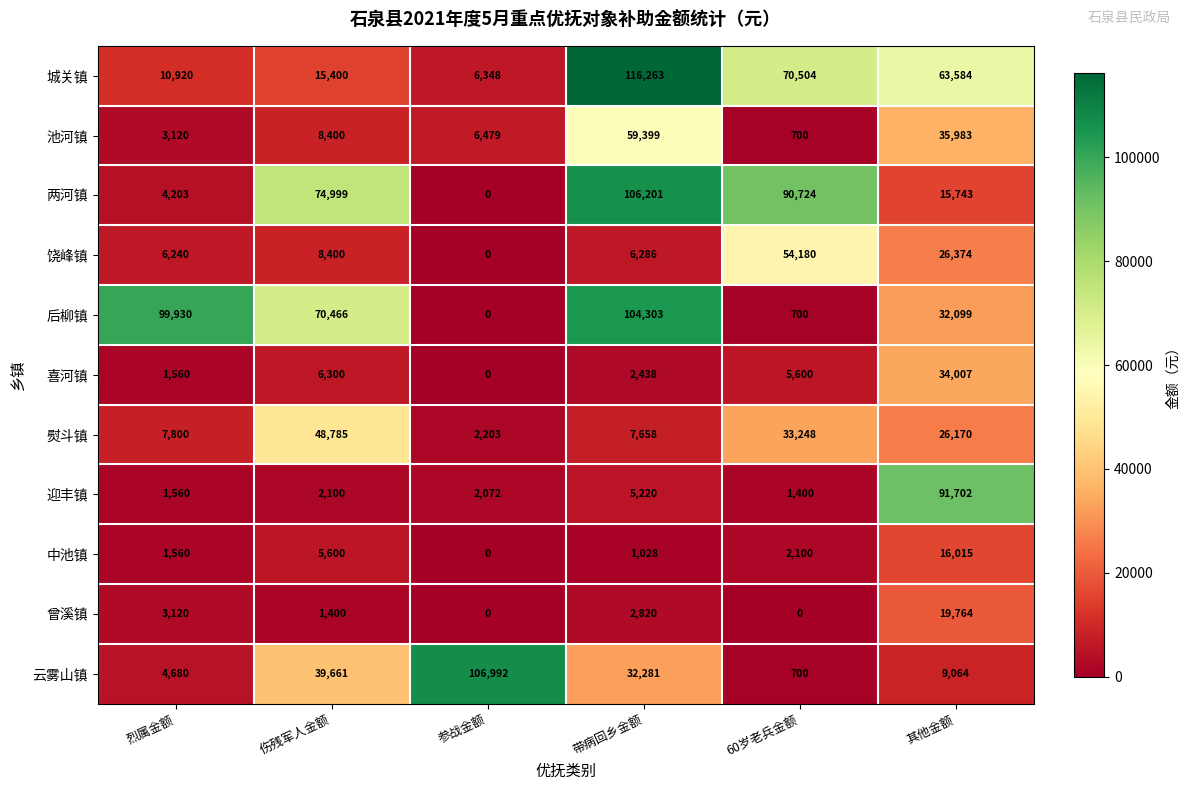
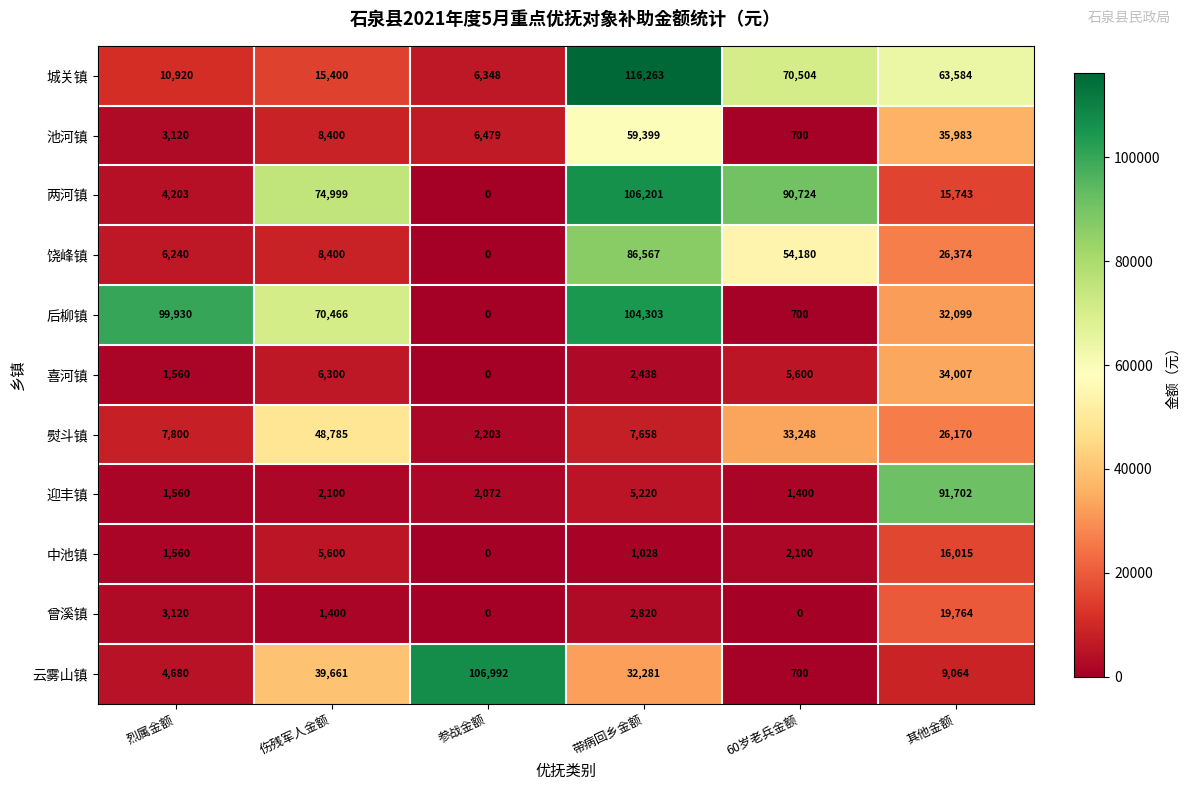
饶峰镇, 带病回乡金额: 6,286 -> 86,567
